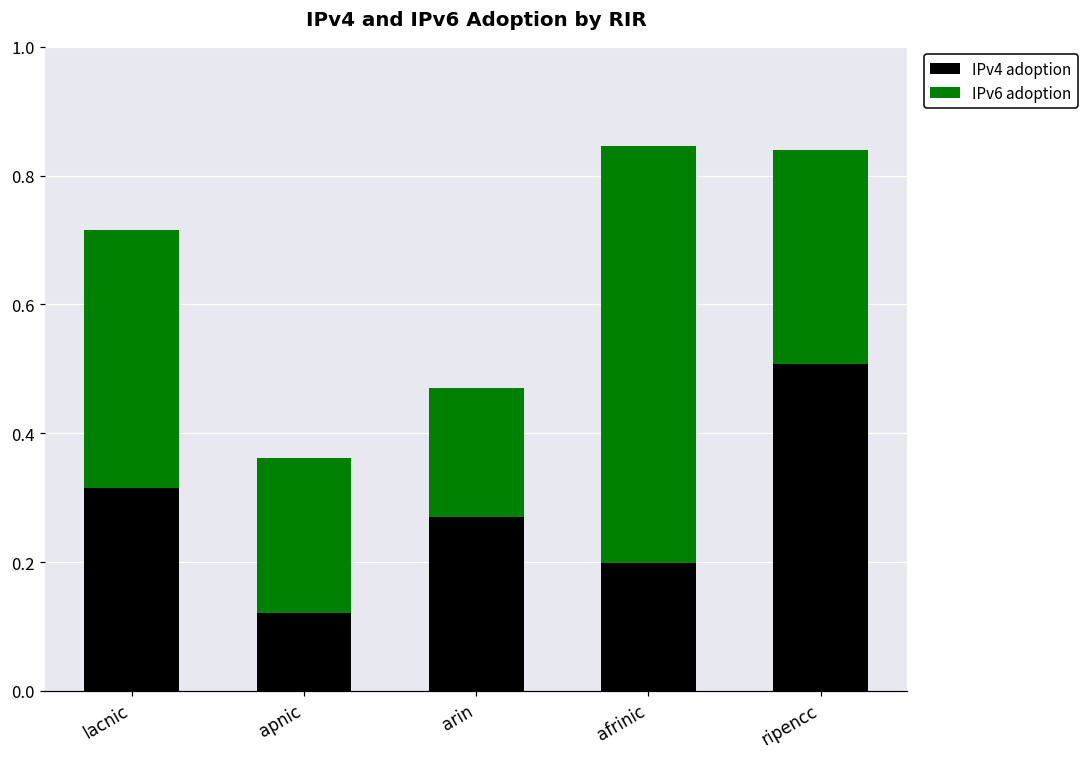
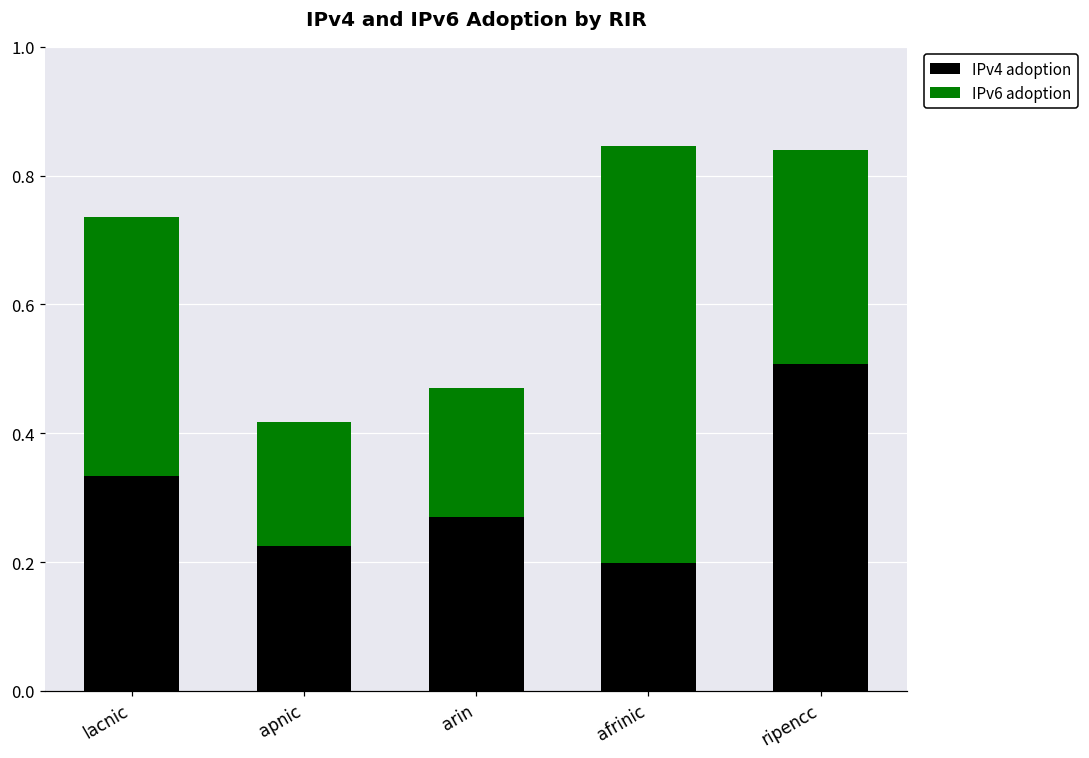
IPv4 adoption, lacnic: 0.31 -> 0.33
IPv4 adoption, apnic: 0.12 -> 0.23
IPv6 adoption, apnic: 0.24 -> 0.19
